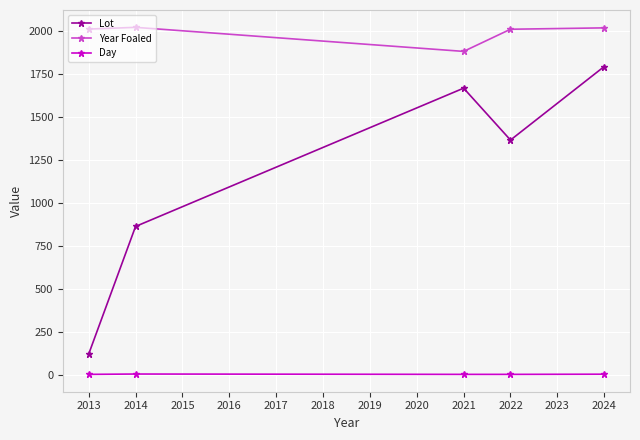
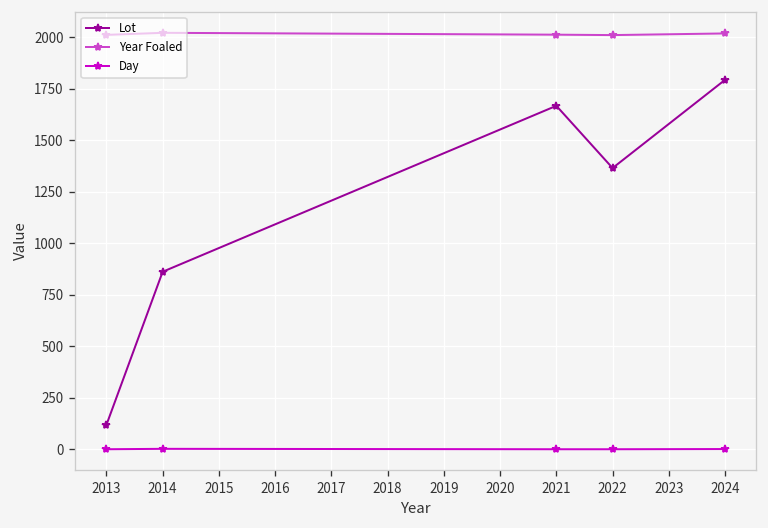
Year Foaled, 2021: 1880 -> 2010
